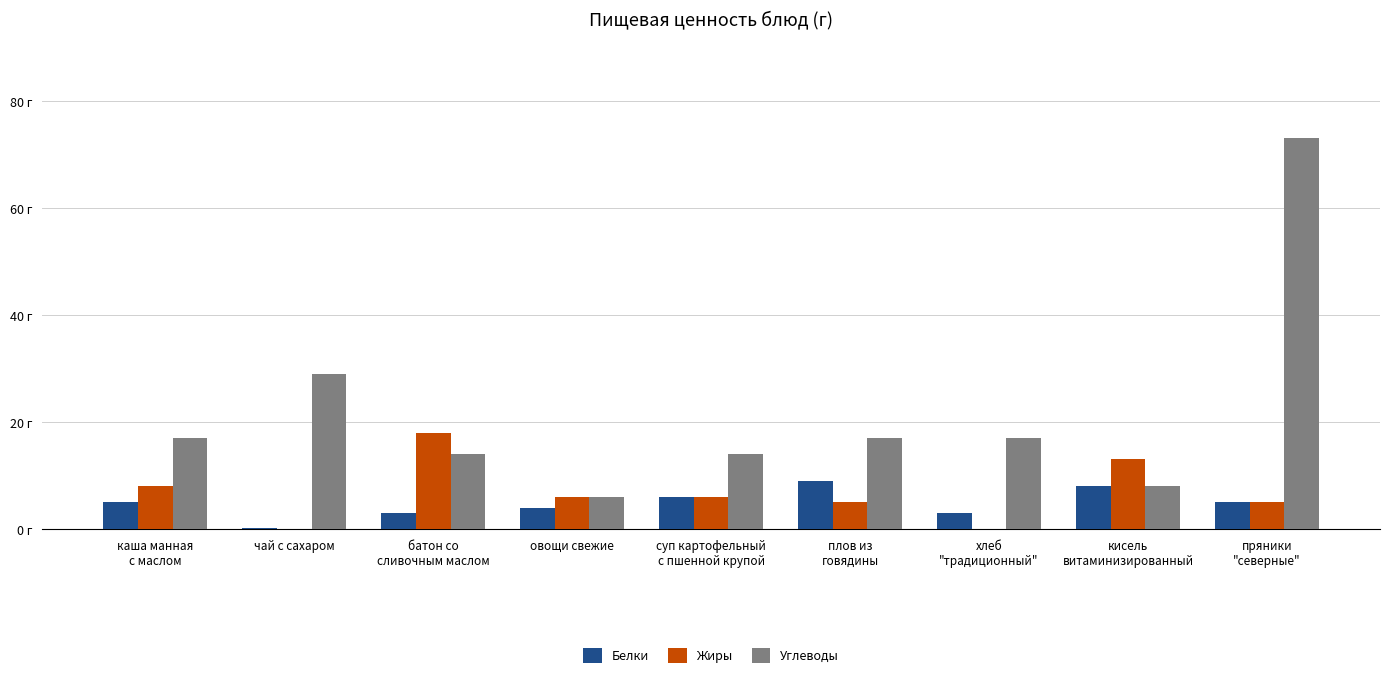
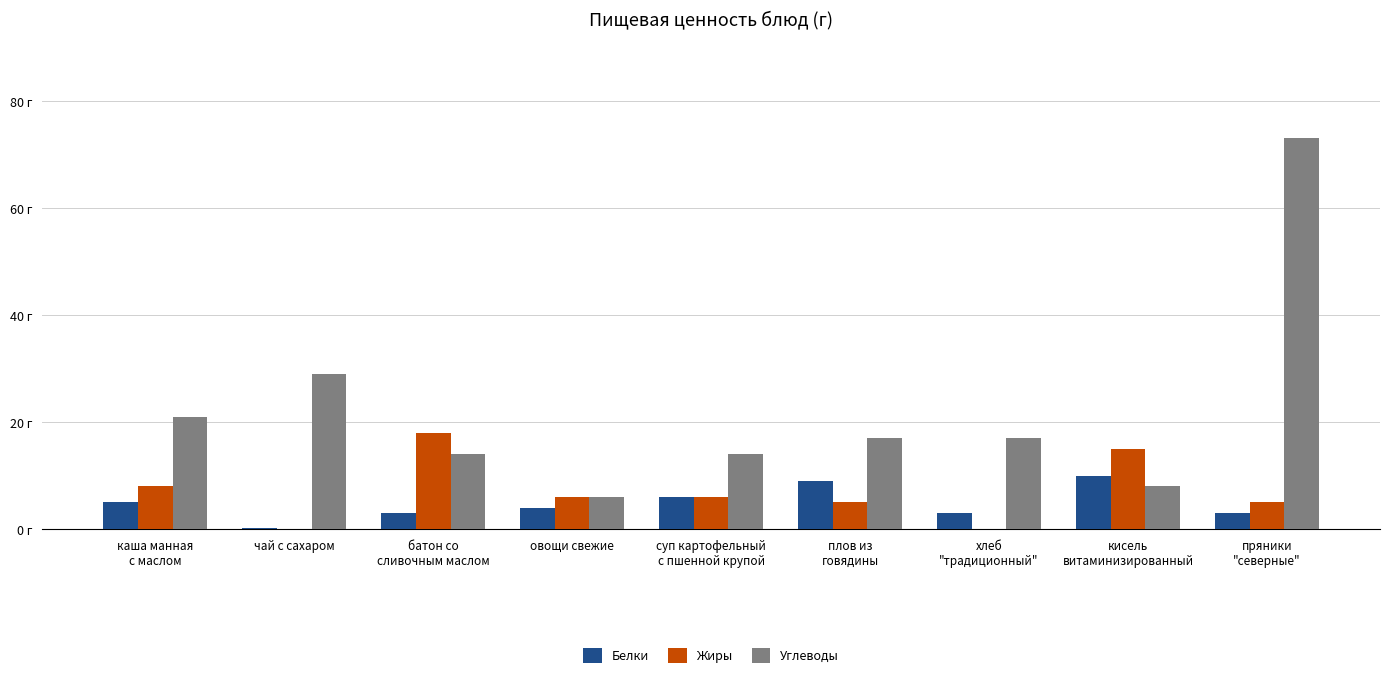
Углеводы, каша манная с маслом: 17 г -> 21 г
Белки, кисель витаминизированный: 8 г -> 10 г
Жиры, кисель витаминизированный: 13 г -> 15 г
Белки, пряники "северные": 5 г -> 3 г
